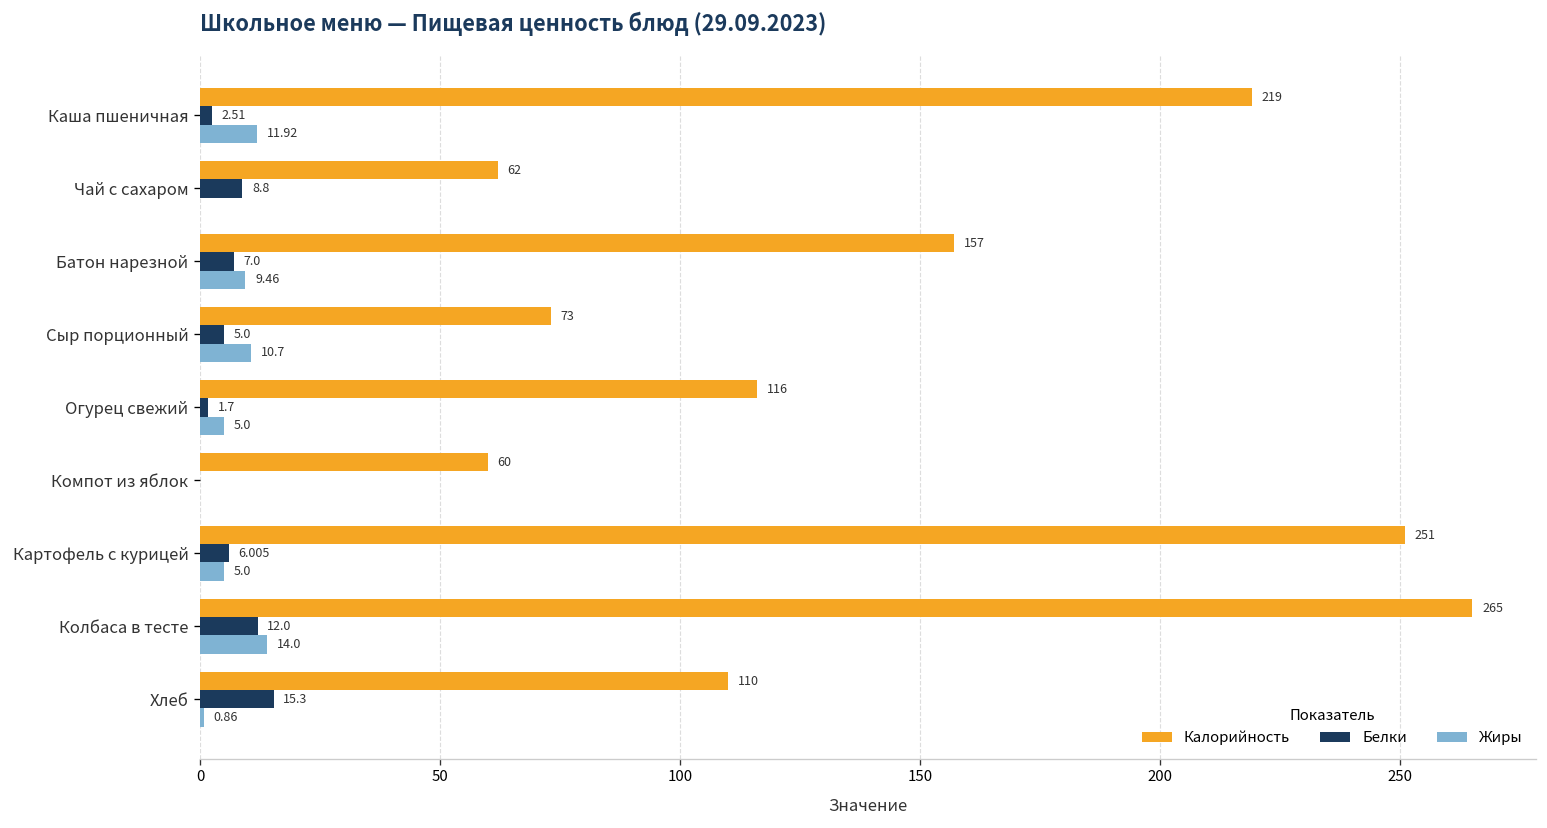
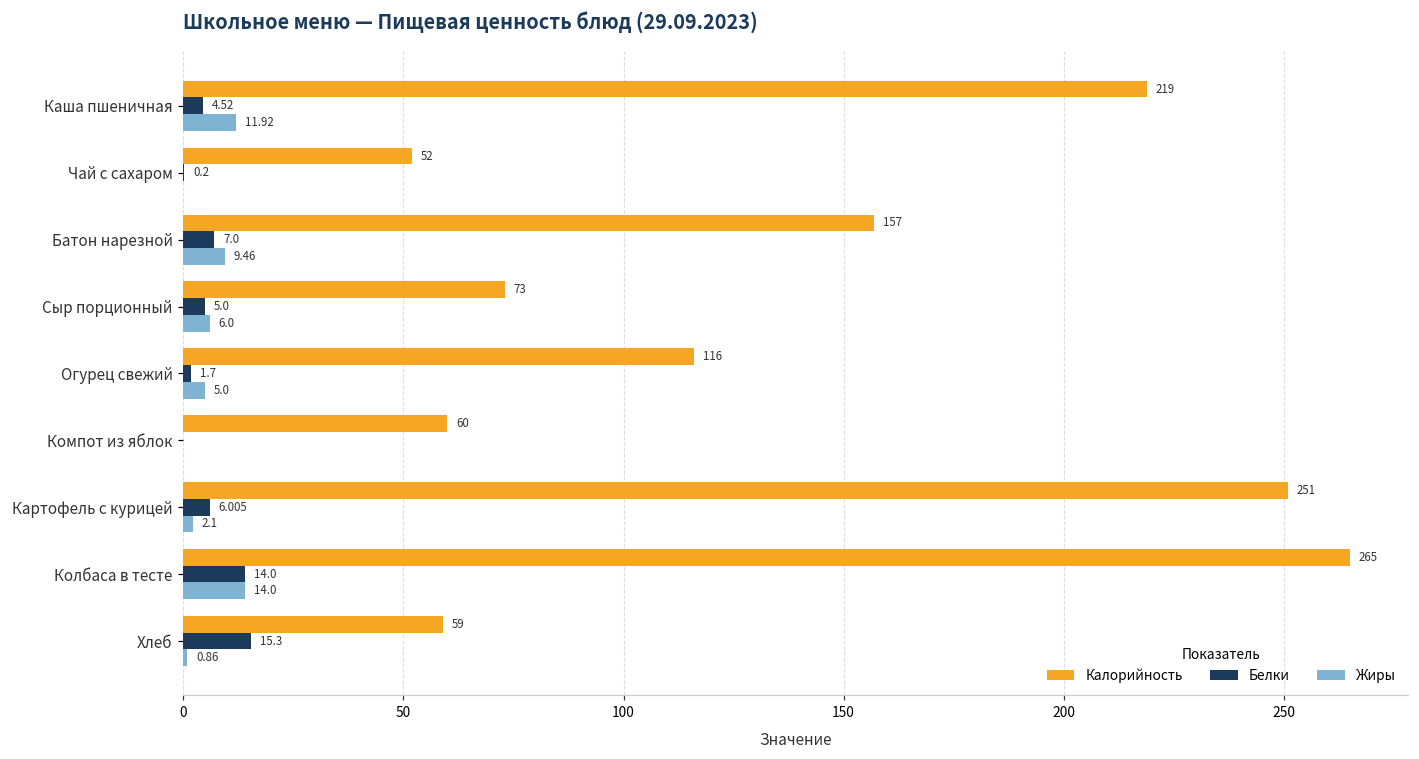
Белки, Каша пшеничная: 2.51 -> 4.52
Калорийность, Чай с сахаром: 62 -> 52
Белки, Чай с сахаром: 8.8 -> 0.2
Жиры, Сыр порционный: 10.7 -> 6.0
Жиры, Картофель с курицей: 5.0 -> 2.1
Белки, Колбаса в тесте: 12.0 -> 14.0
Калорийность, Хлеб: 110 -> 59
